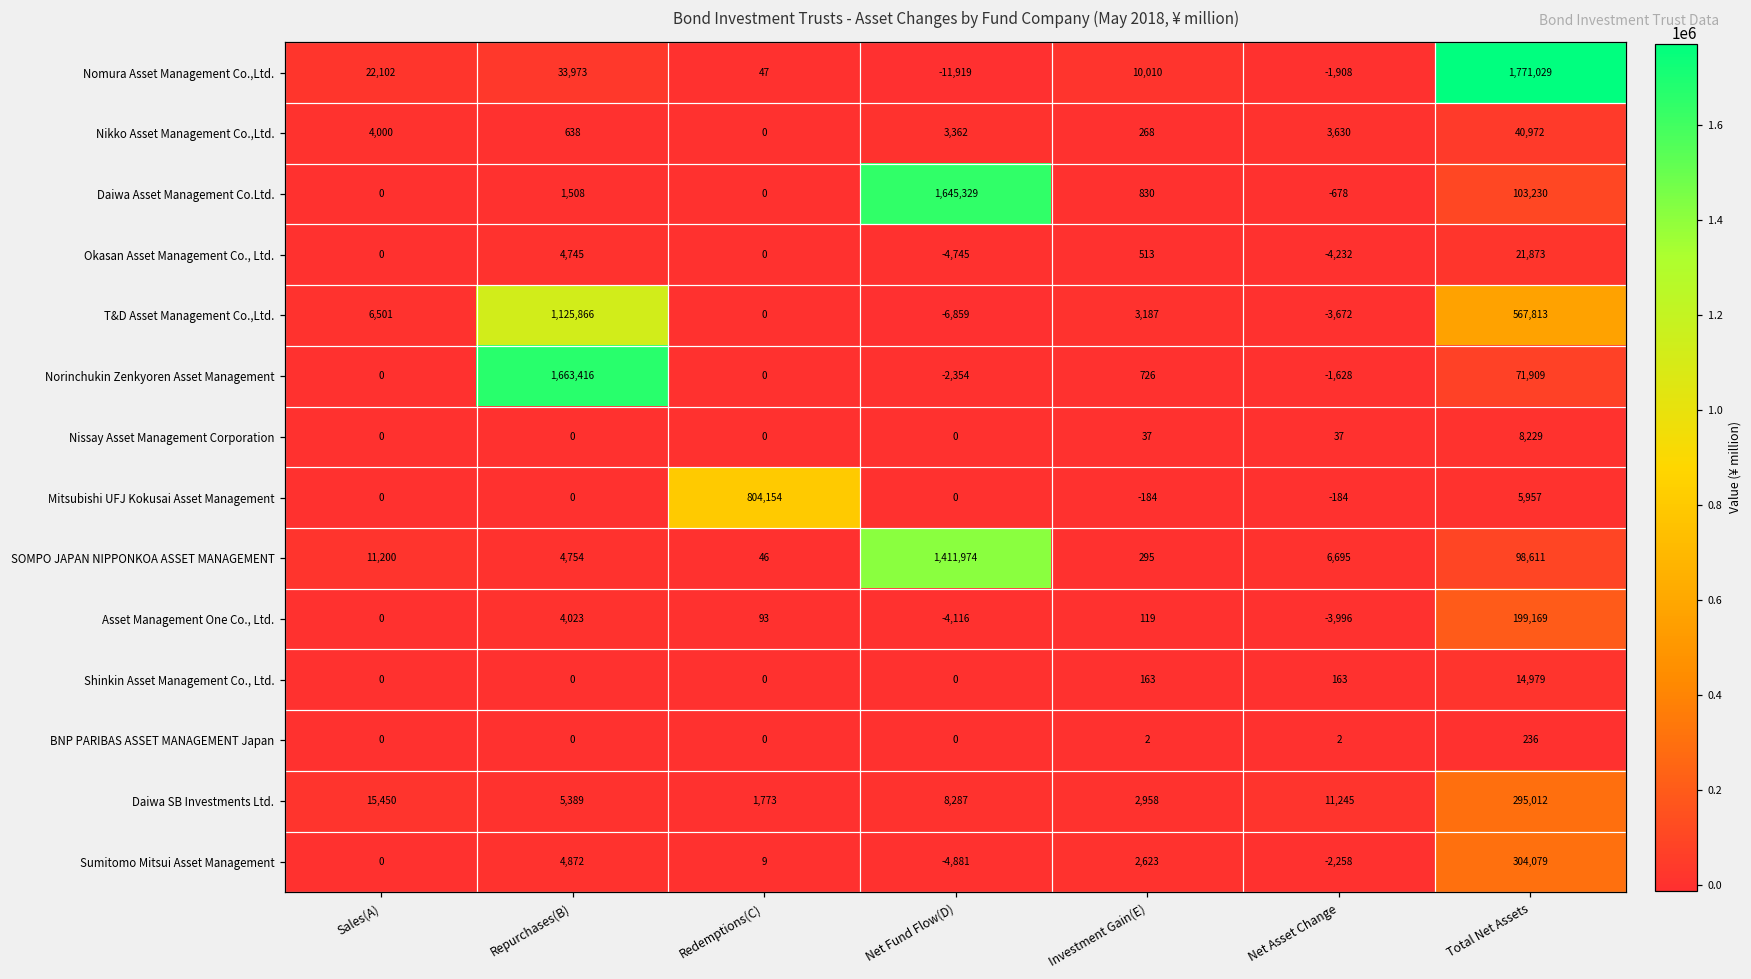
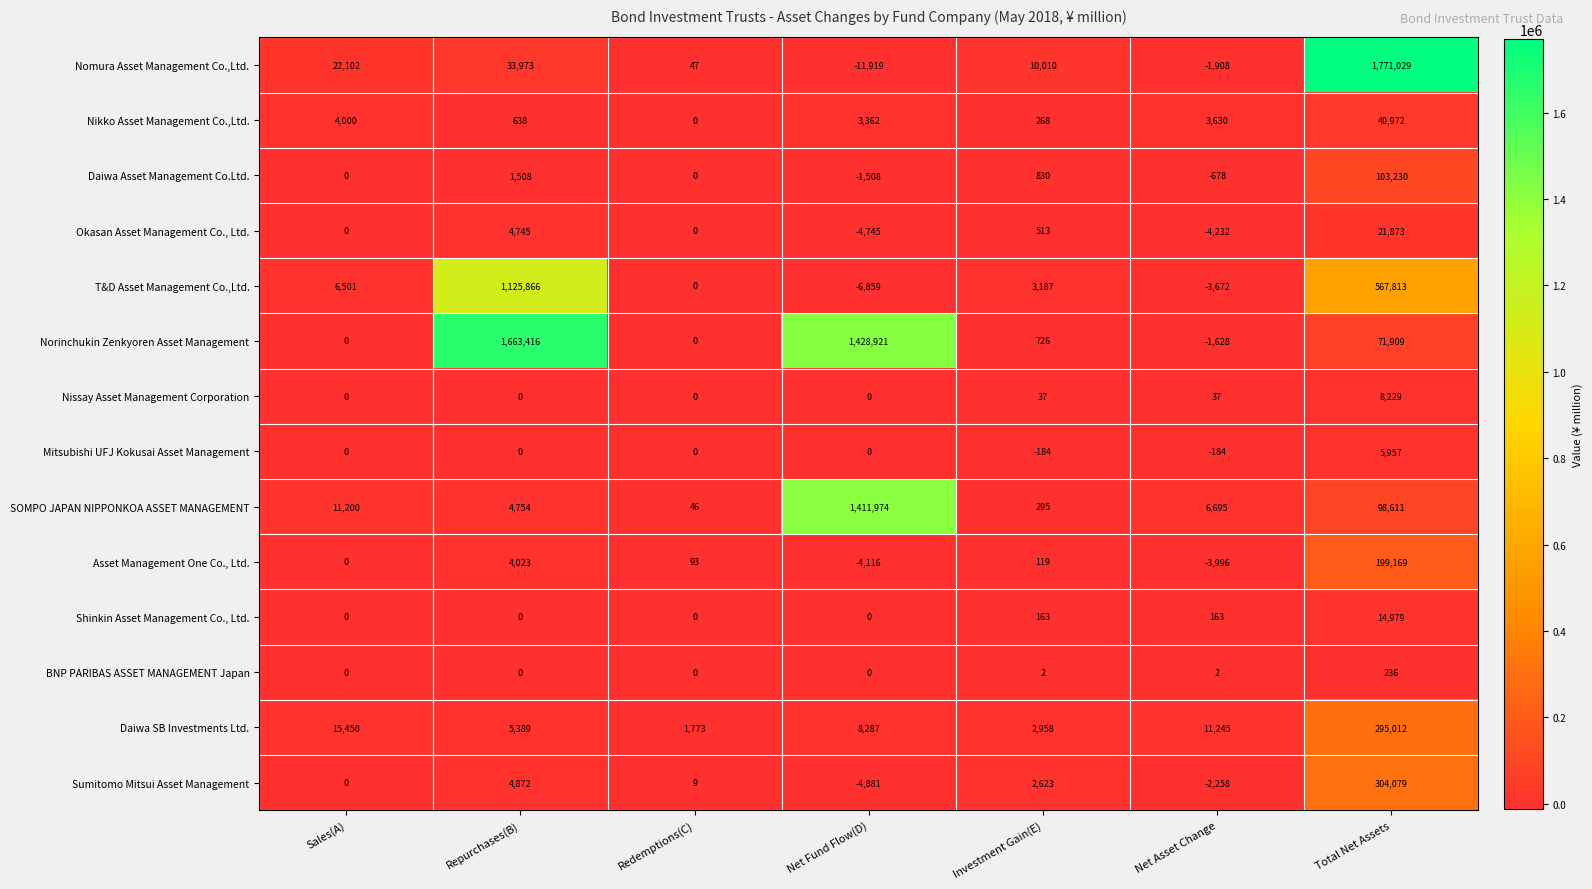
Daiwa Asset Management Co.Ltd., Net Fund Flow(D): 1,645,329 -> -1,508
Norinchukin Zenkyoren Asset Management, Net Fund Flow(D): -2,354 -> 1,428,921
Mitsubishi UFJ Kokusai Asset Management, Redemptions(C): 804,154 -> 0
